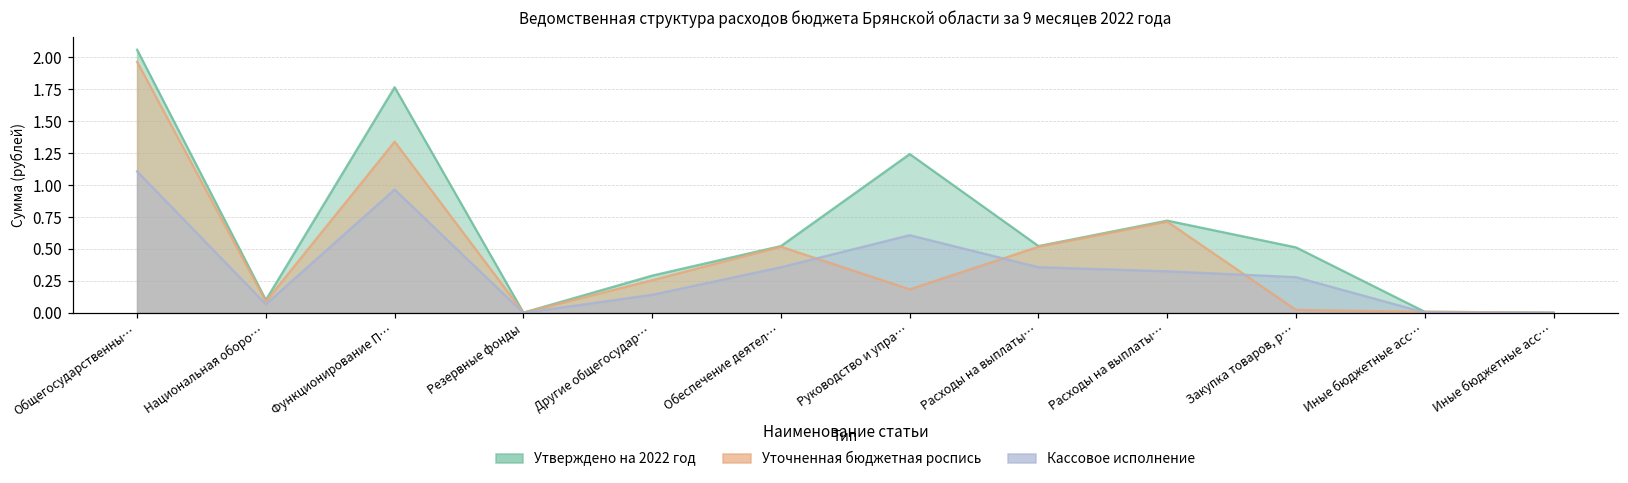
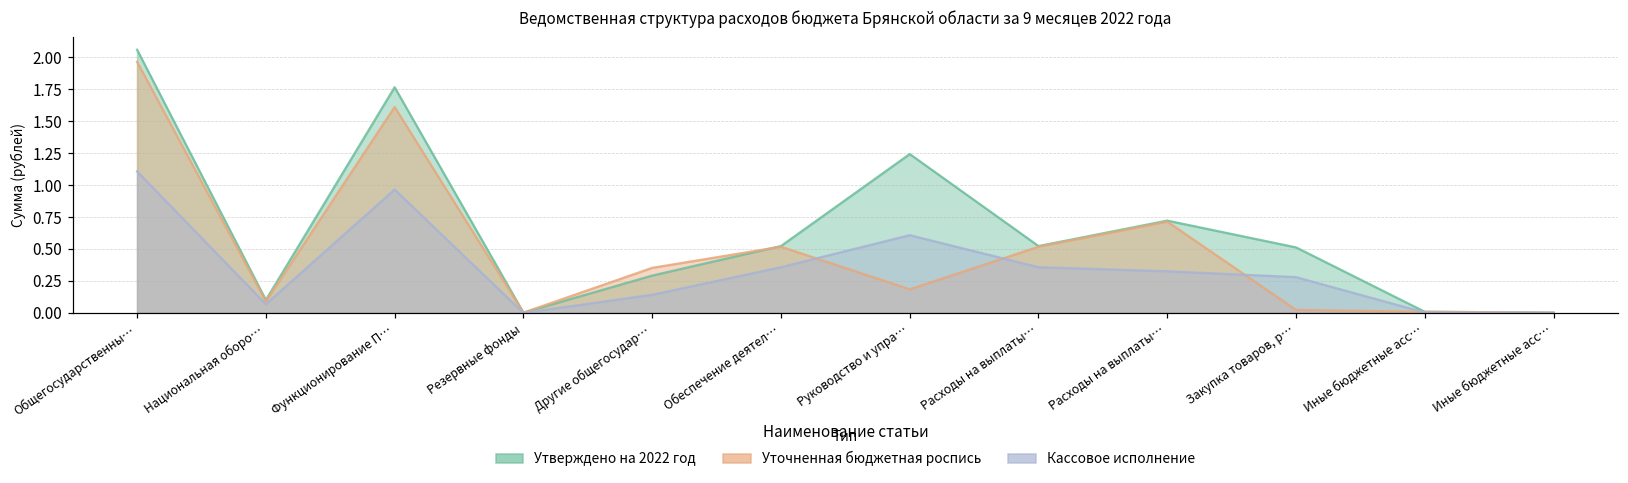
Уточненная бюджетная роспись, Функционирование П…: 1.34 -> 1.61
Уточненная бюджетная роспись, Другие общегосудар…: 0.26 -> 0.35
